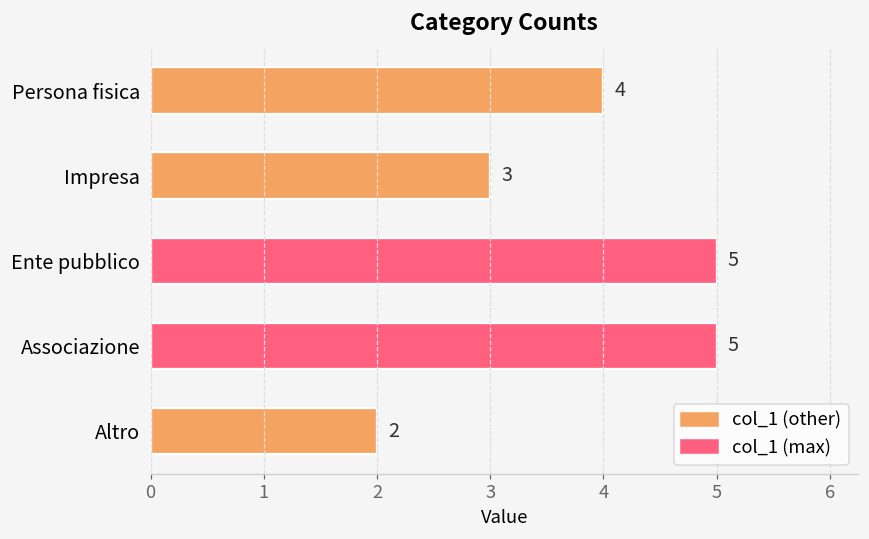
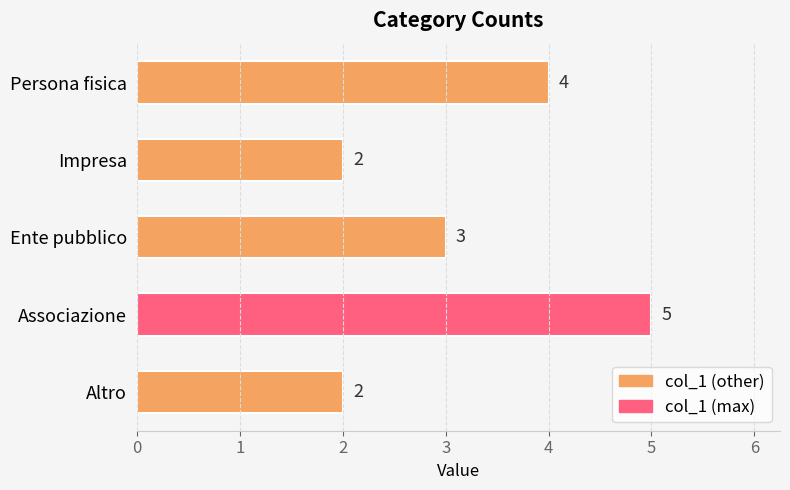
Impresa: 3 -> 2
Ente pubblico: 5 -> 3
